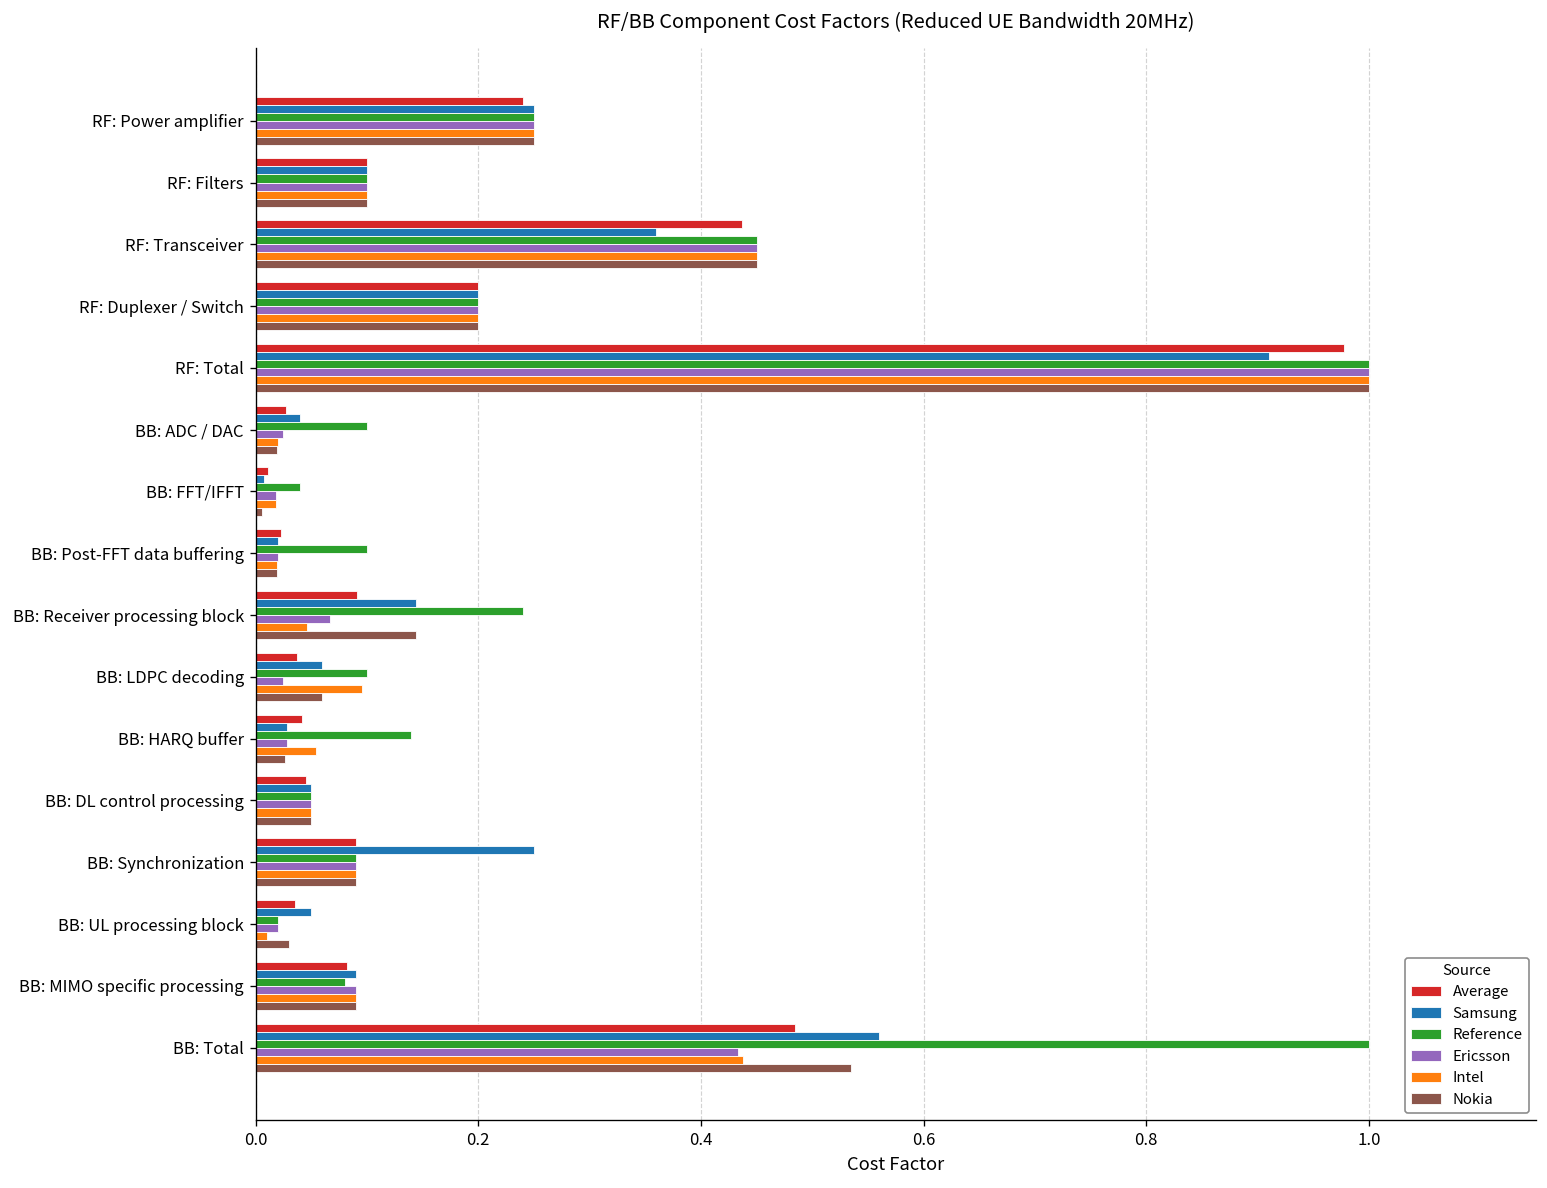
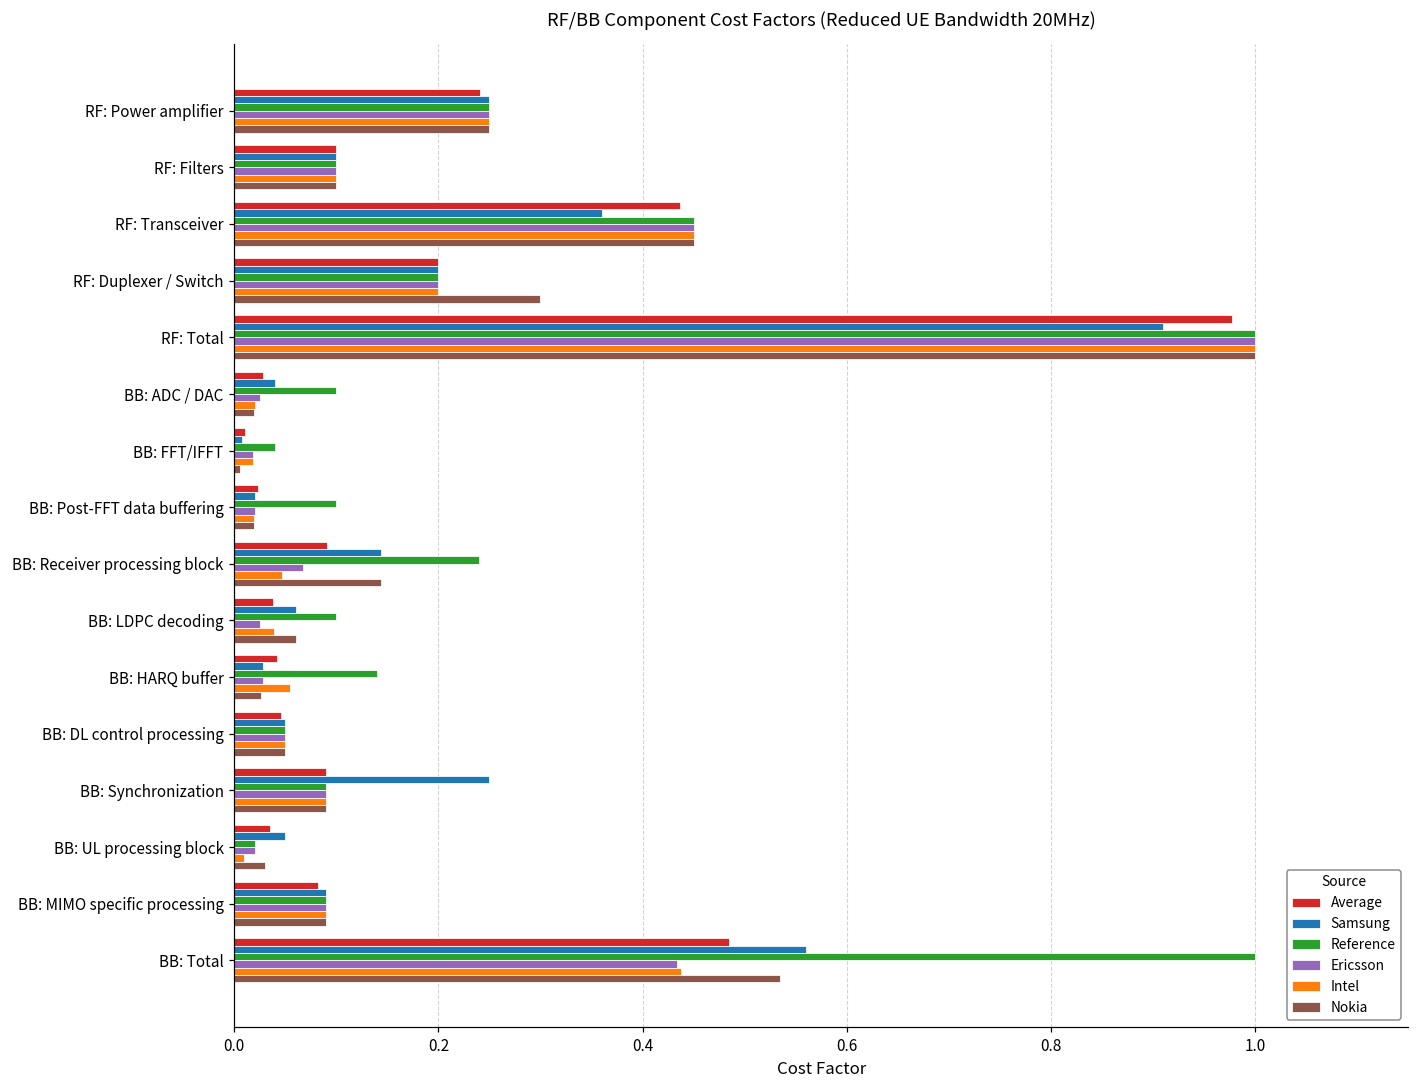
Nokia, RF: Duplexer / Switch: 0.2 -> 0.3
Intel, BB: LDPC decoding: 0.10 -> 0.04
Reference, BB: MIMO specific processing: 0.08 -> 0.09
